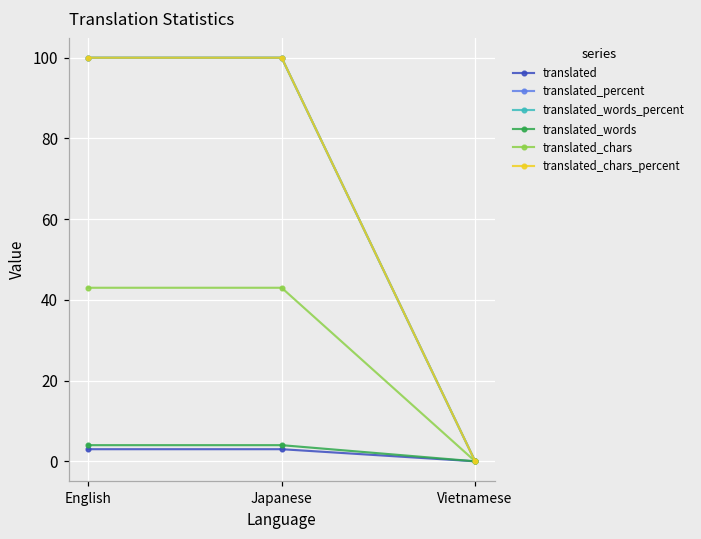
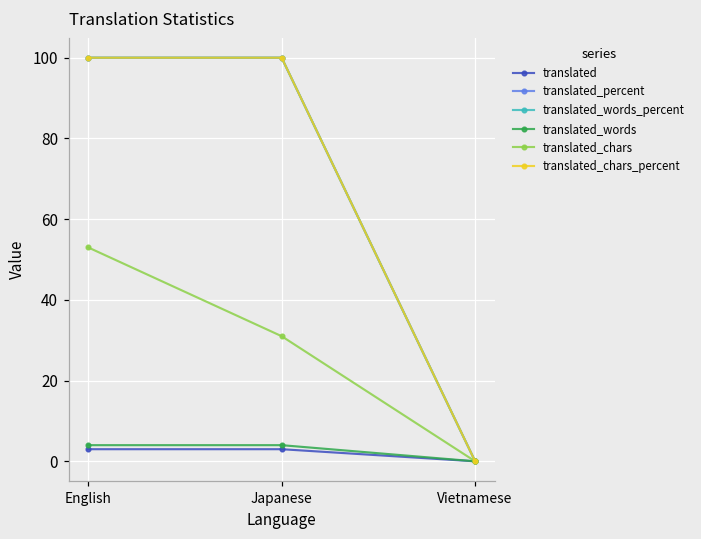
translated_chars, English: 43 -> 53
translated_chars, Japanese: 43 -> 31
